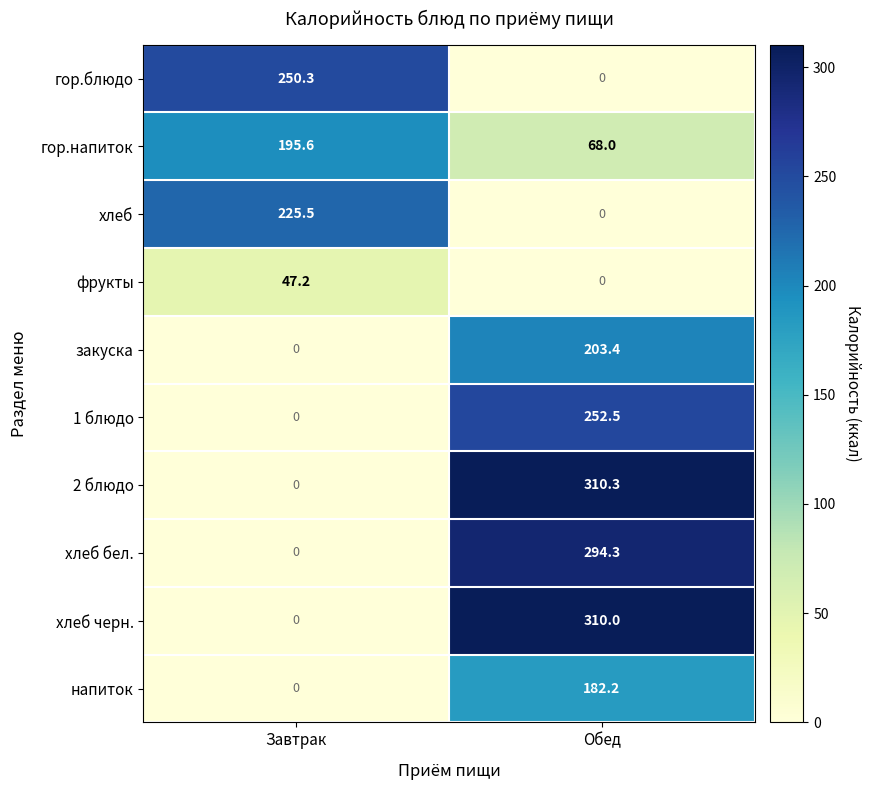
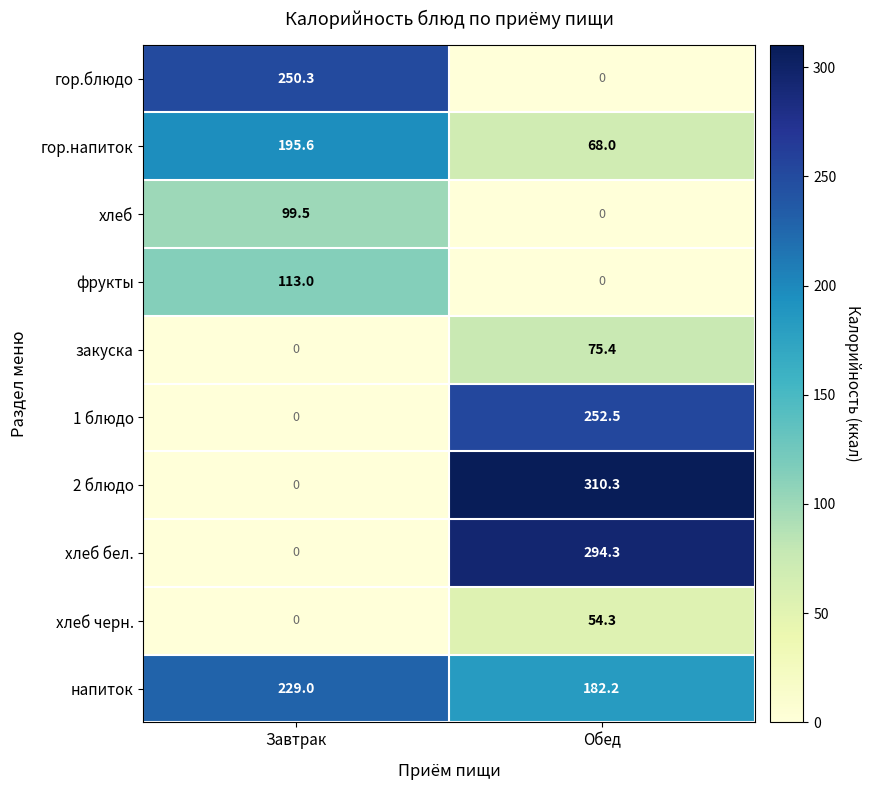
хлеб, Завтрак: 225.5 -> 99.5
фрукты, Завтрак: 47.2 -> 113.0
закуска, Обед: 203.4 -> 75.4
хлеб черн., Обед: 310.0 -> 54.3
напиток, Завтрак: 0 -> 229.0
